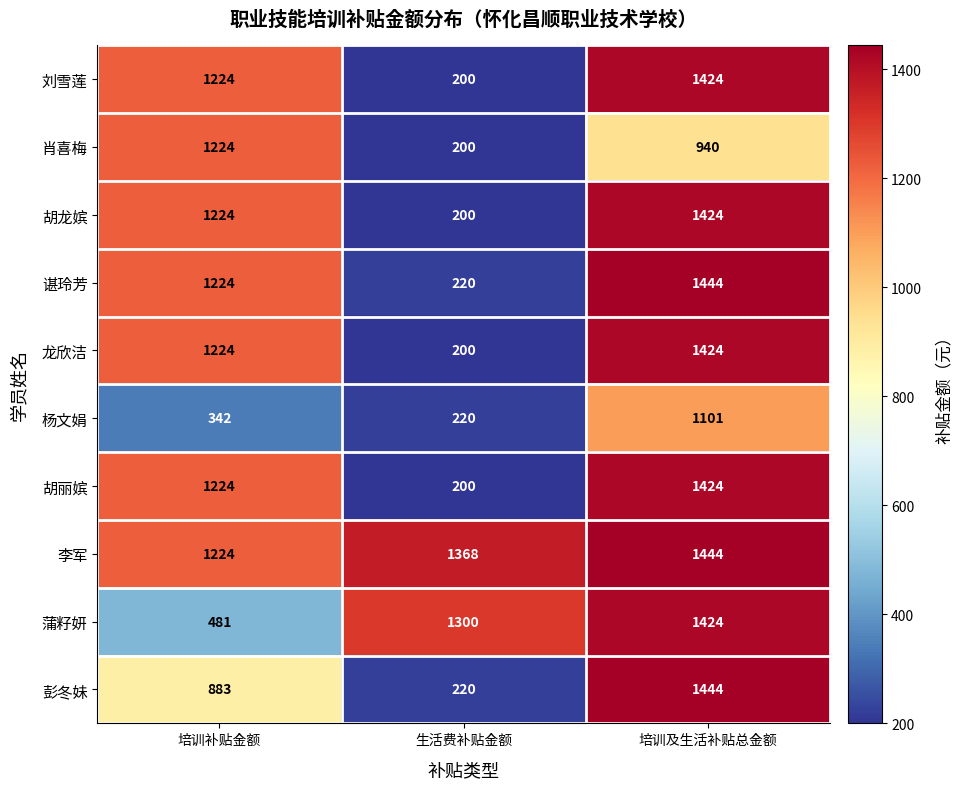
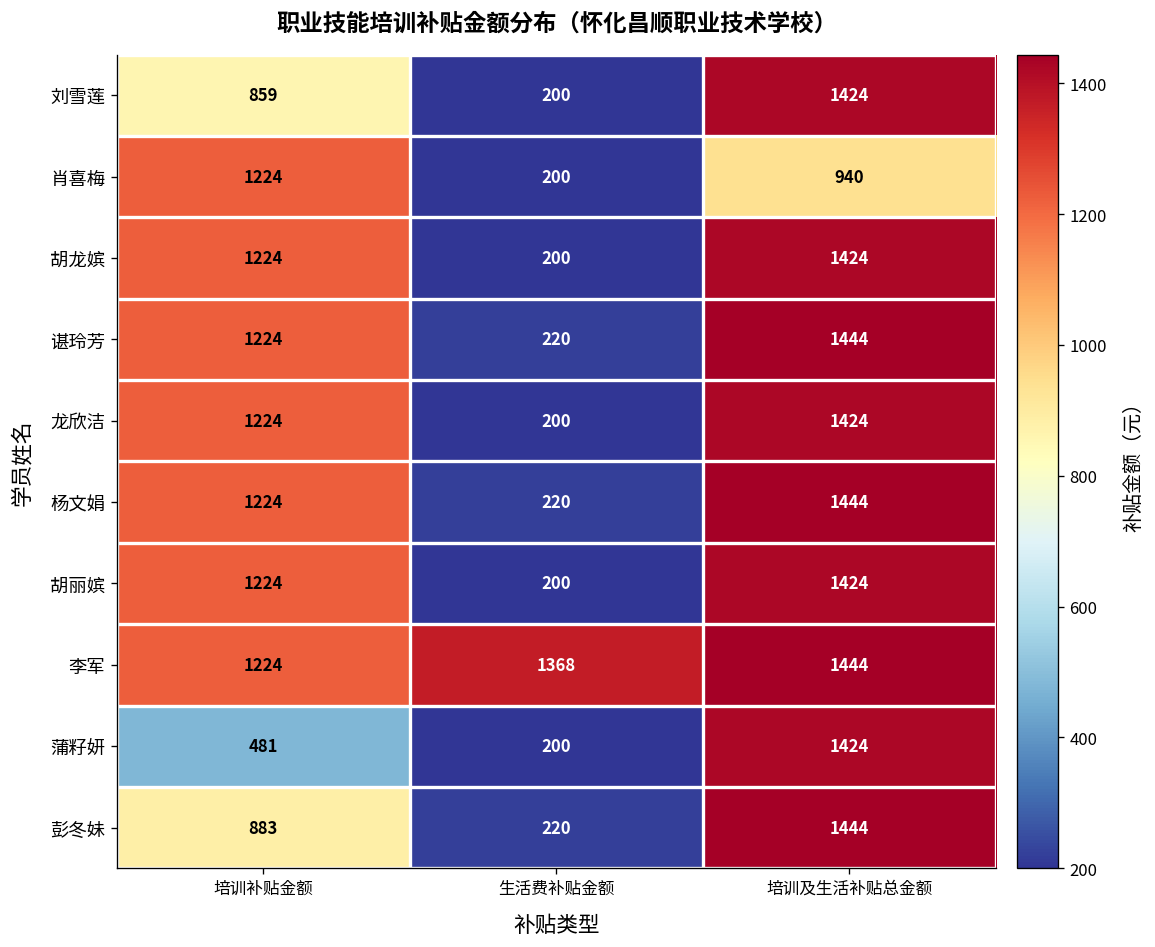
刘雪莲, 培训补贴金额: 1224 -> 859
杨文娟, 培训补贴金额: 342 -> 1224
杨文娟, 培训及生活补贴总金额: 1101 -> 1444
蒲籽妍, 生活费补贴金额: 1300 -> 200
